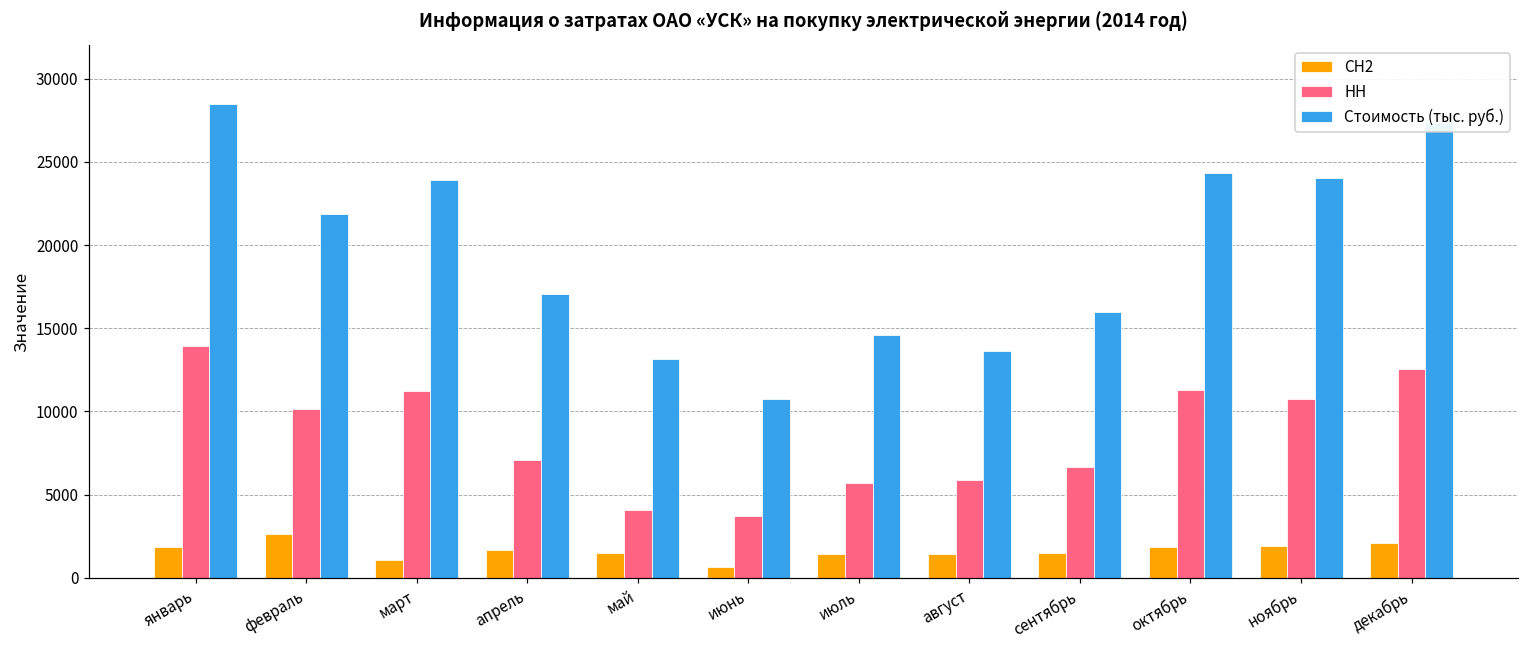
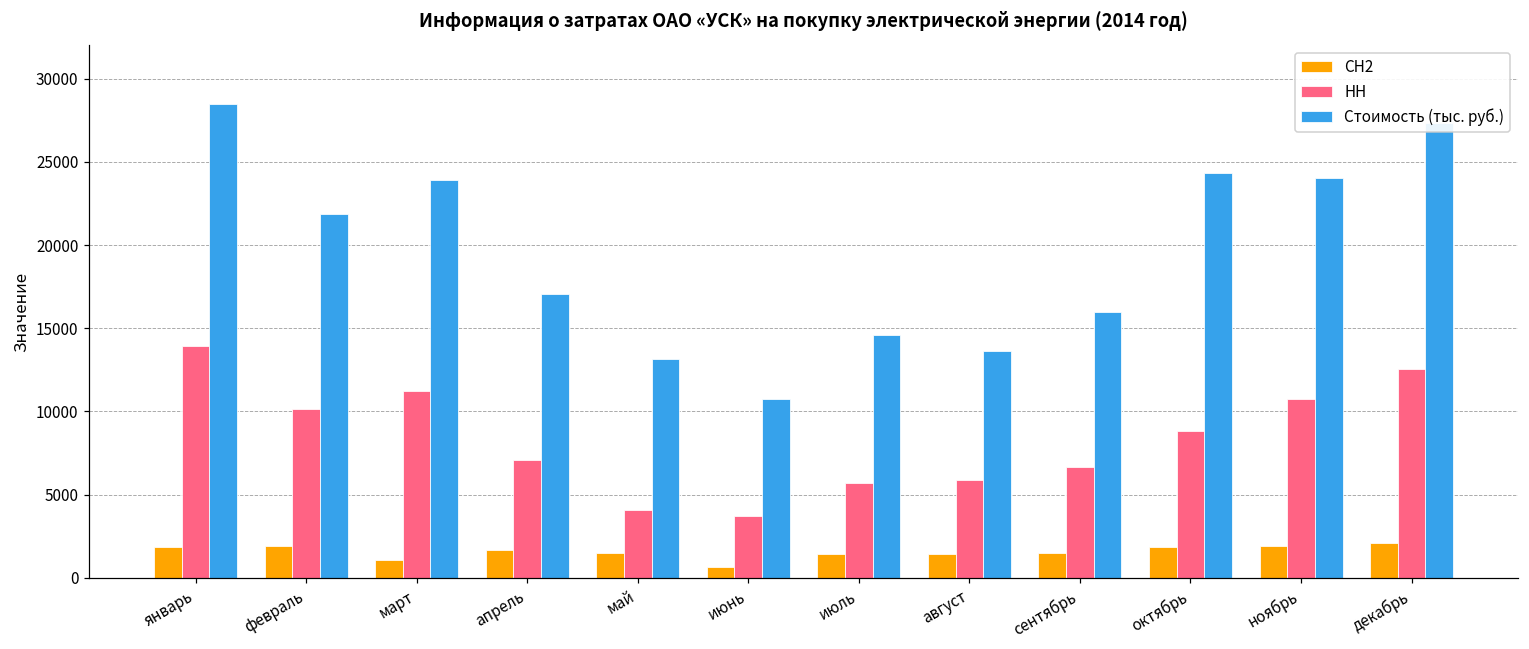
СН2, февраль: 2600 -> 1900
НН, октябрь: 11300 -> 8800
